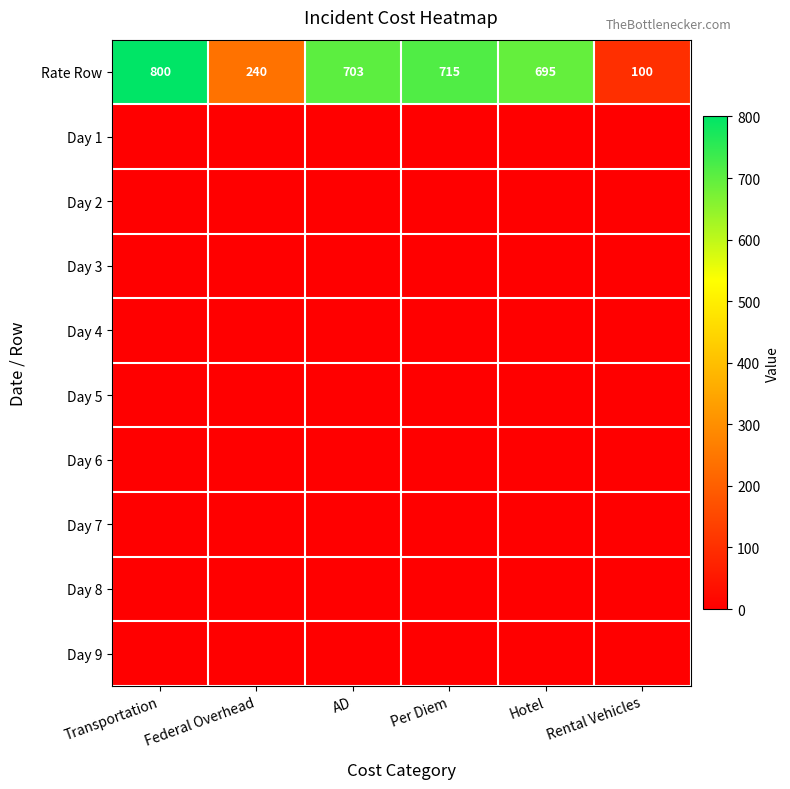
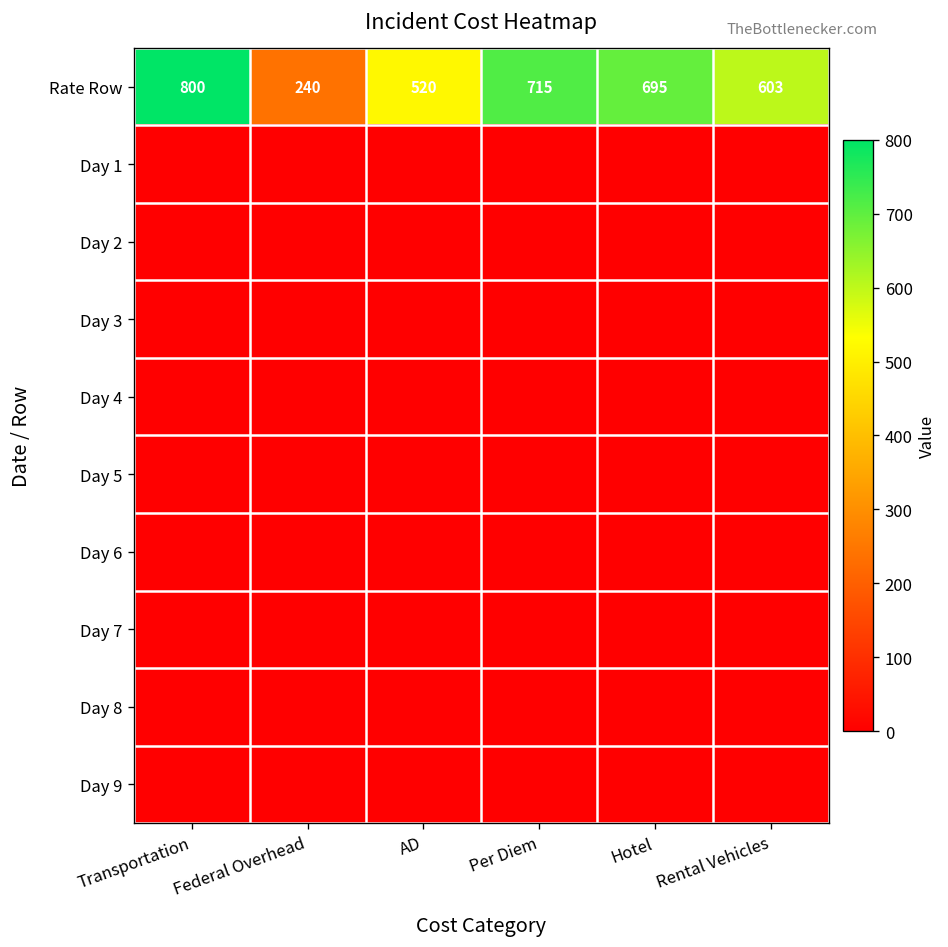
Rate Row, AD: 703 -> 520
Rate Row, Rental Vehicles: 100 -> 603
